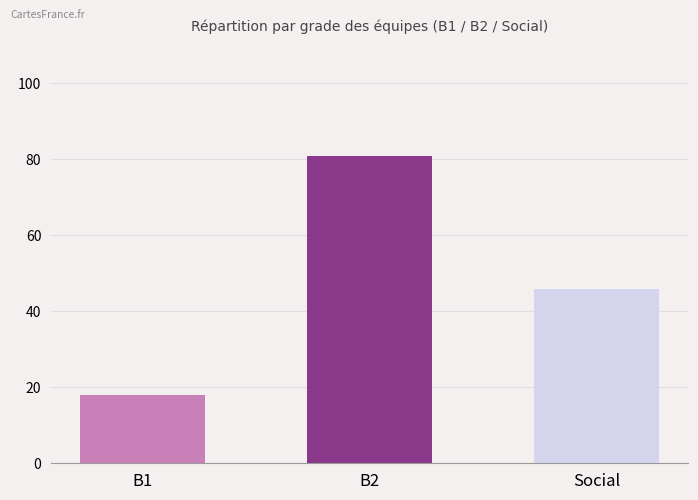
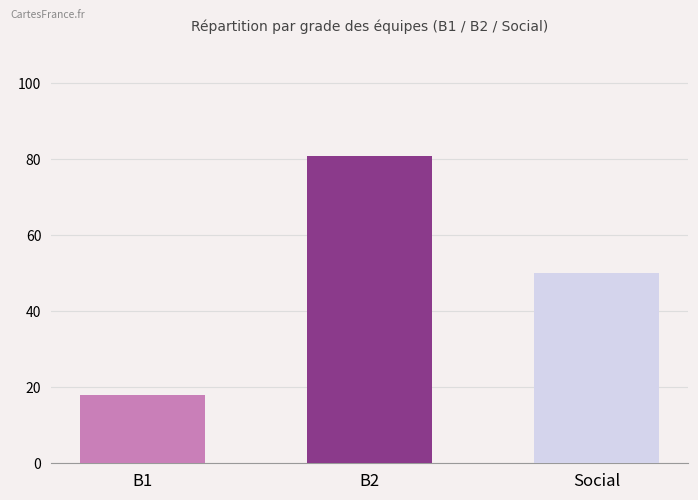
Social: 46 -> 50
